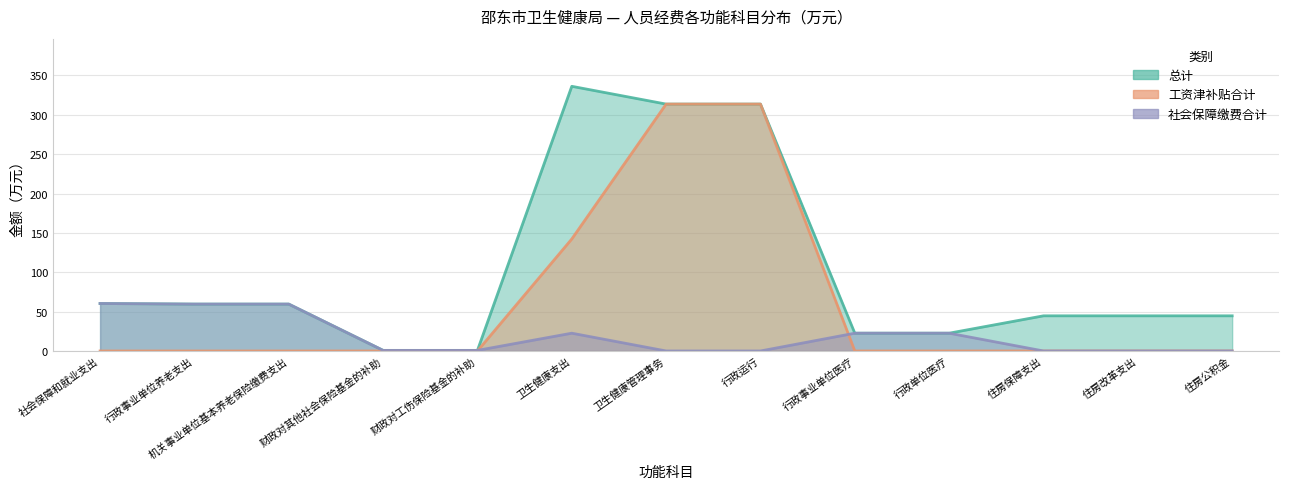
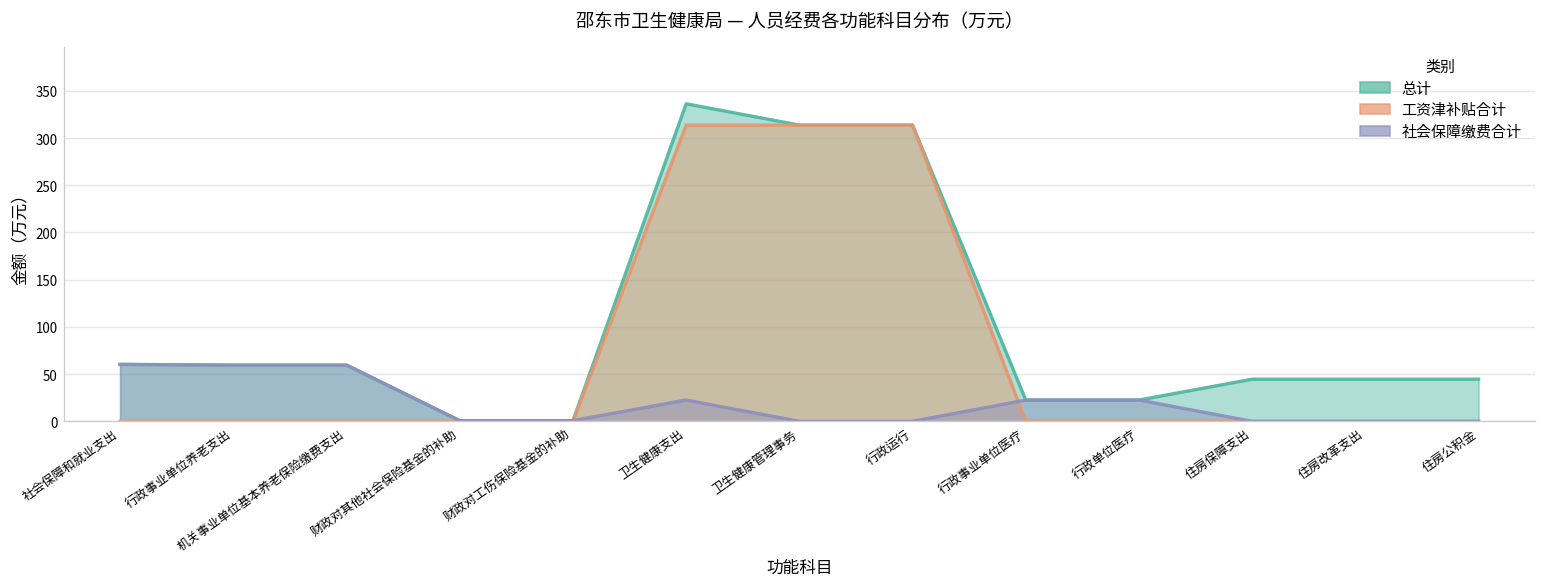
工资津补贴合计, 卫生健康支出: 140 -> 310
